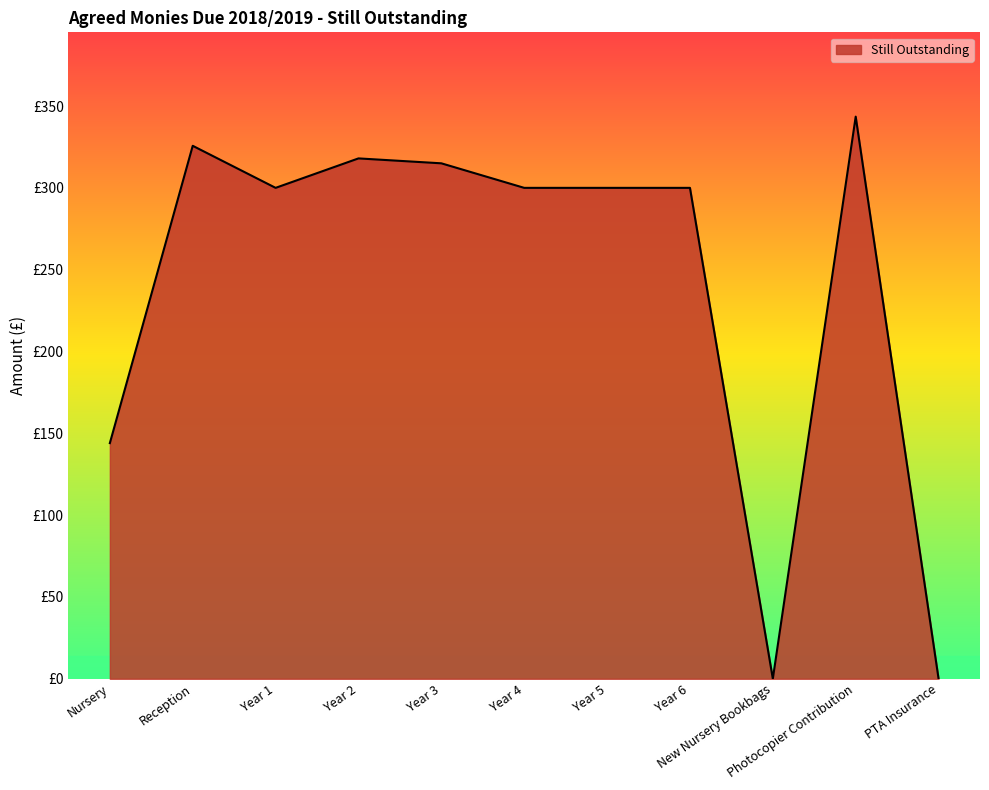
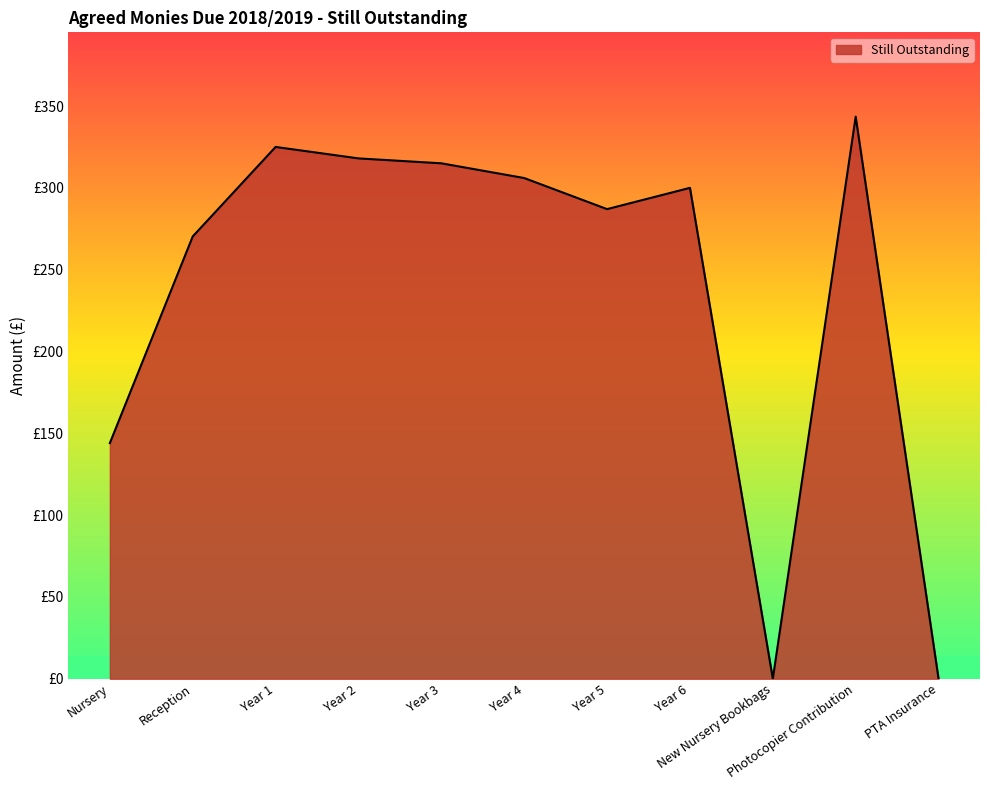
Reception: £326 -> £270
Year 1: £300 -> £325
Year 4: £300 -> £306
Year 5: £300 -> £287
